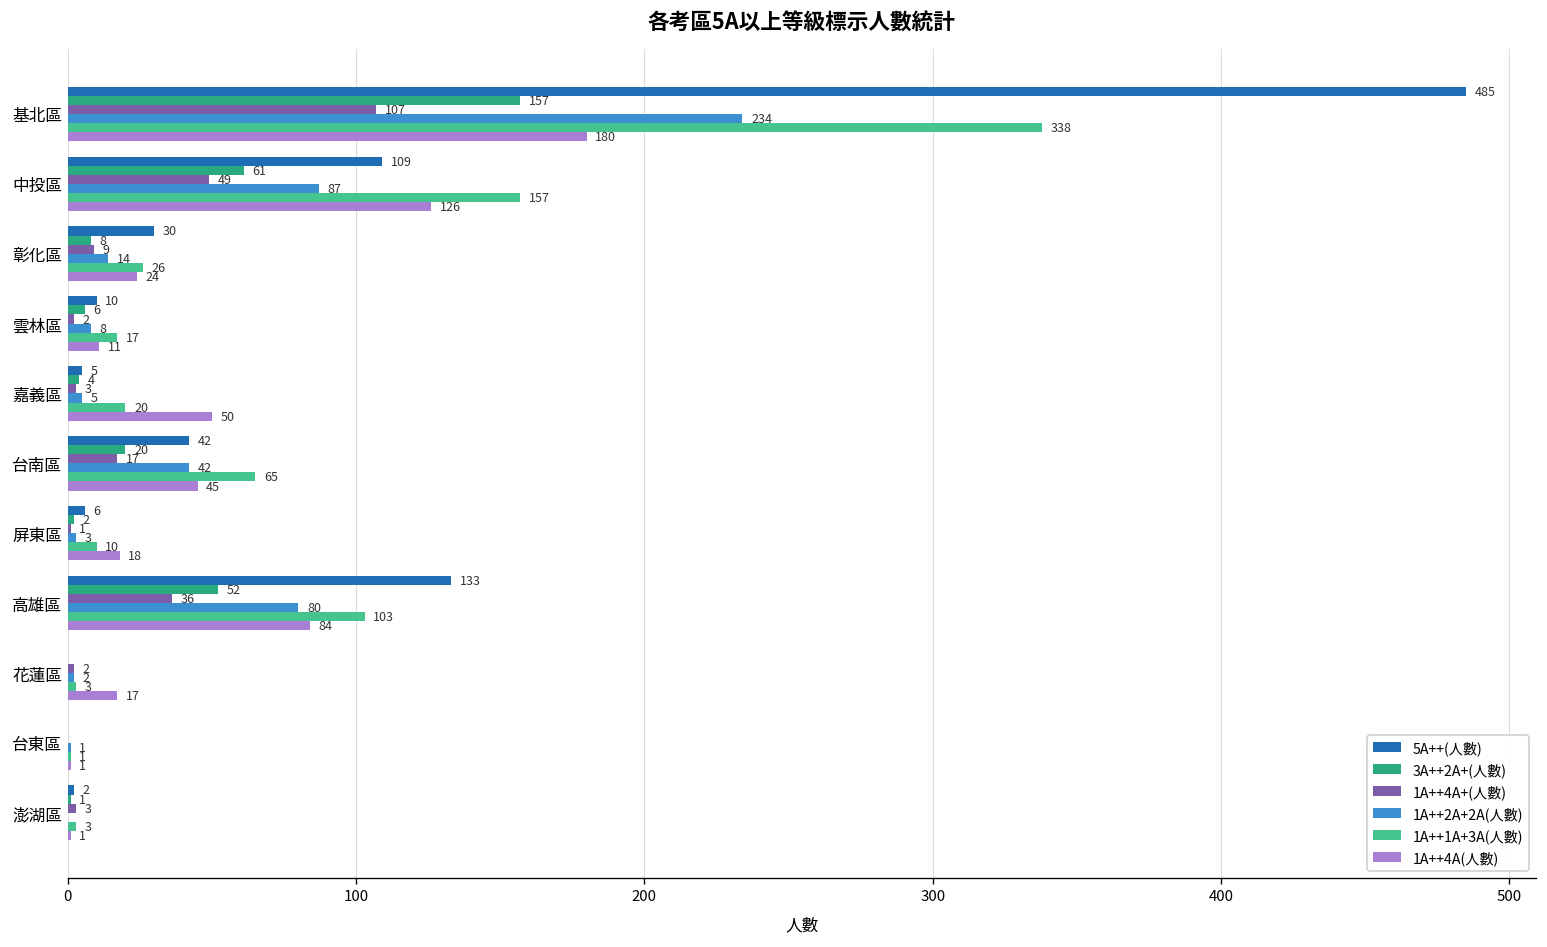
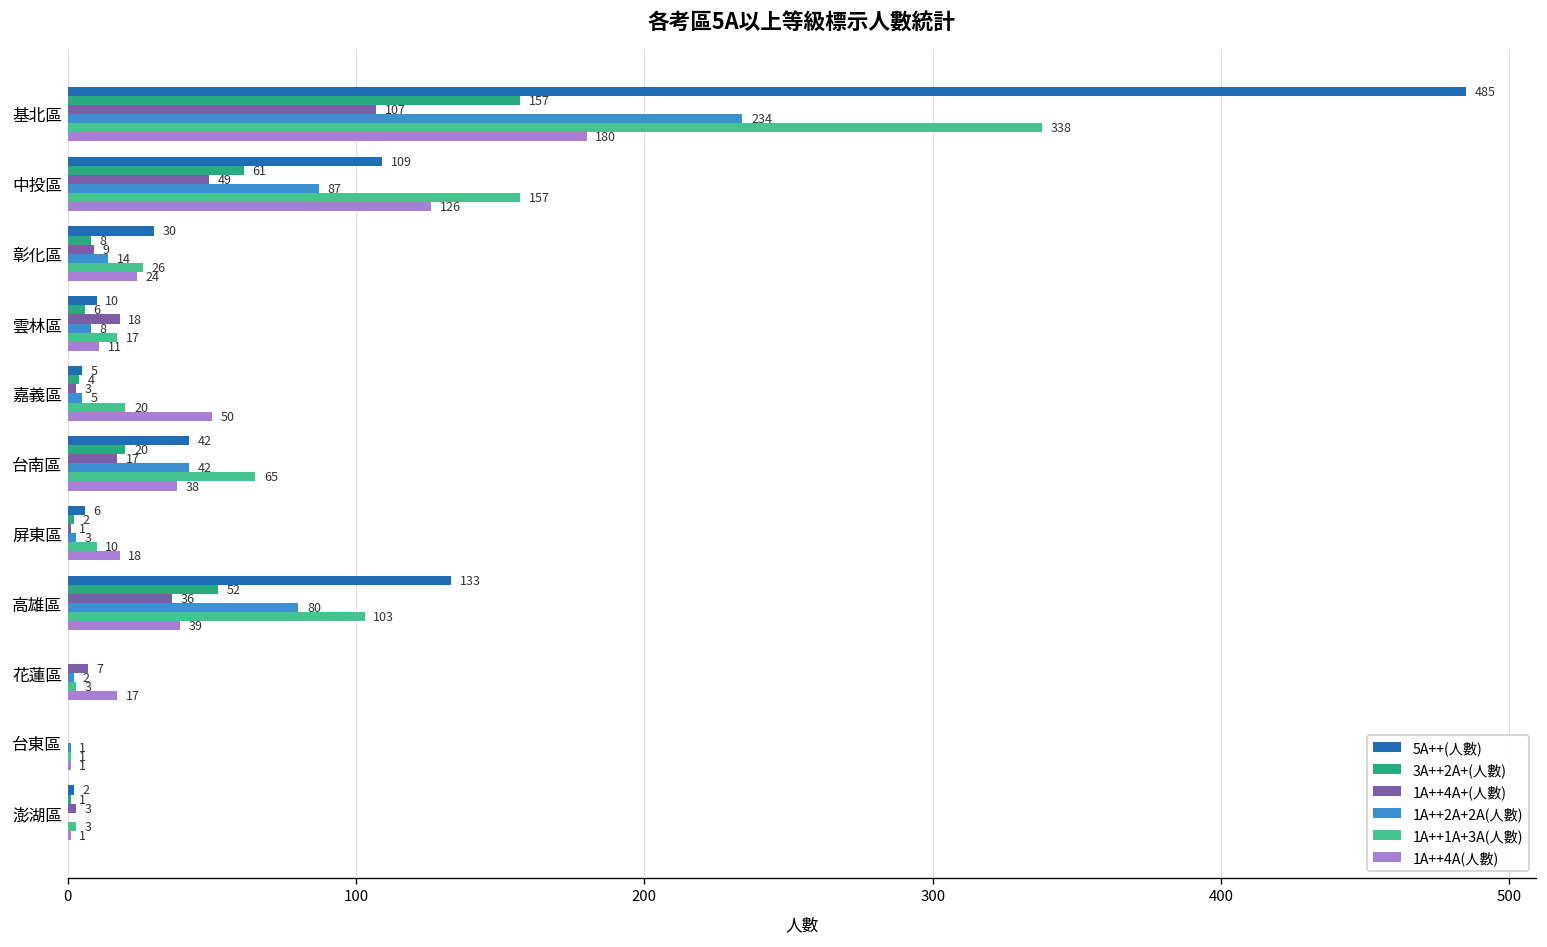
1A++4A+(人數), 雲林區: 2 -> 18
1A++4A(人數), 台南區: 45 -> 38
1A++4A(人數), 高雄區: 84 -> 39
1A++4A+(人數), 花蓮區: 2 -> 7
